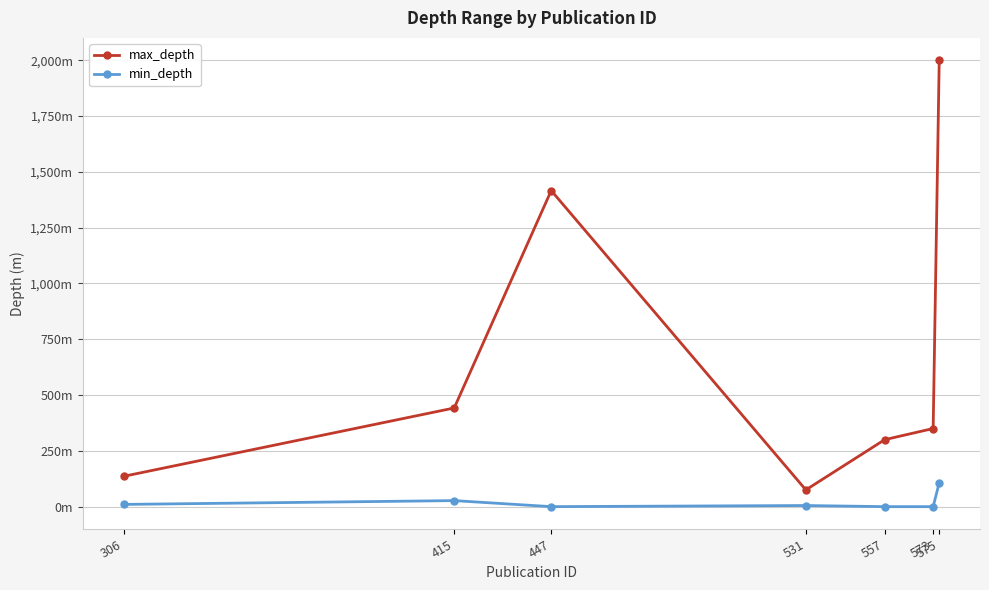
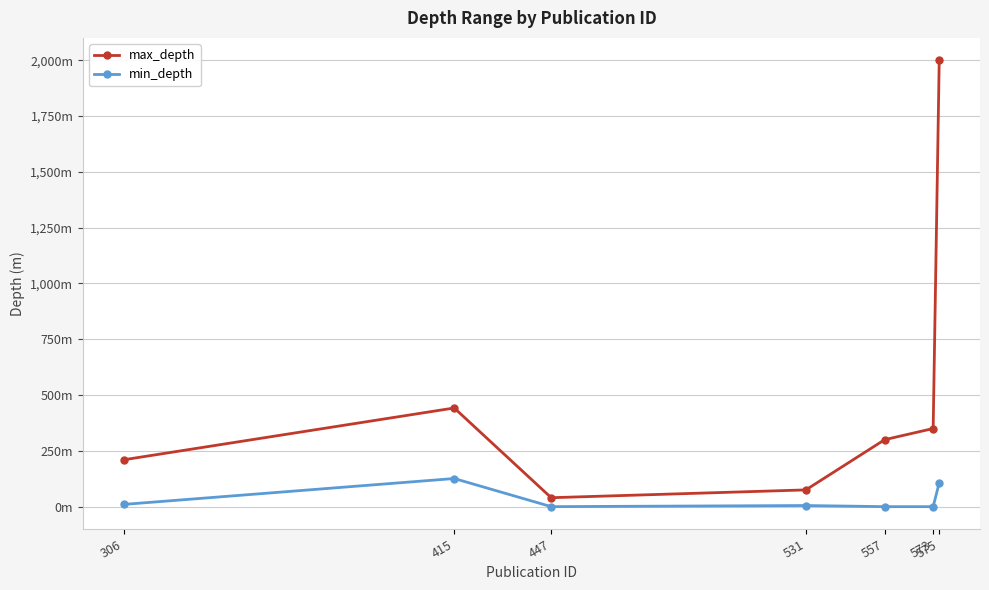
max_depth, 306: 140m -> 210m
min_depth, 415: 30m -> 130m
max_depth, 447: 1,420m -> 40m
